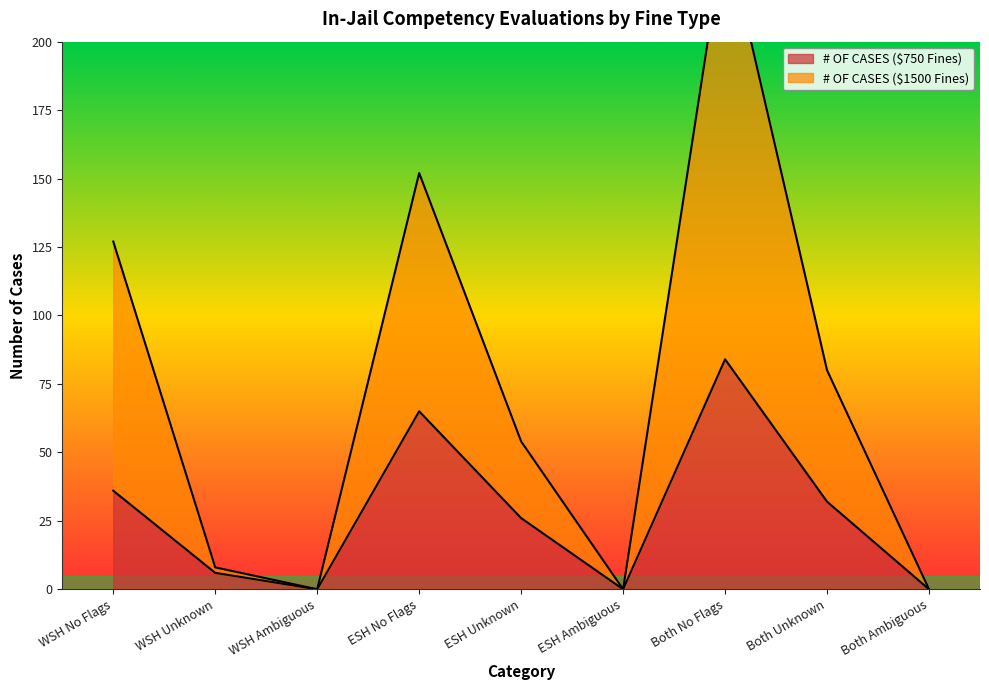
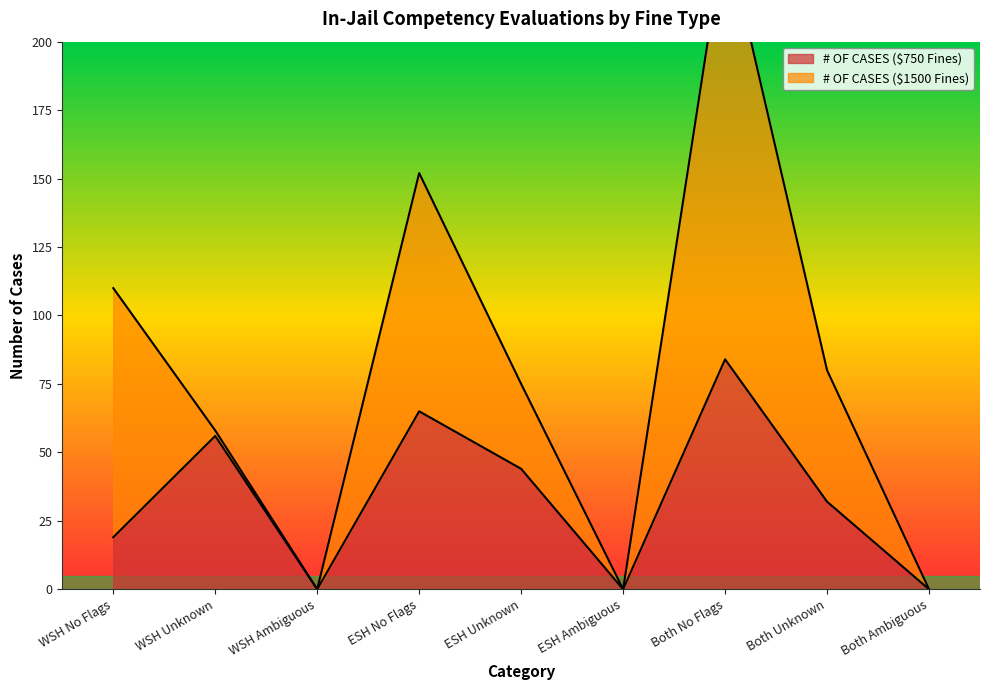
# OF CASES ($750 Fines), WSH No Flags: 36 -> 19
# OF CASES ($750 Fines), WSH Unknown: 6 -> 56
# OF CASES ($750 Fines), ESH Unknown: 26 -> 44
# OF CASES ($1500 Fines), ESH Unknown: 28 -> 31
